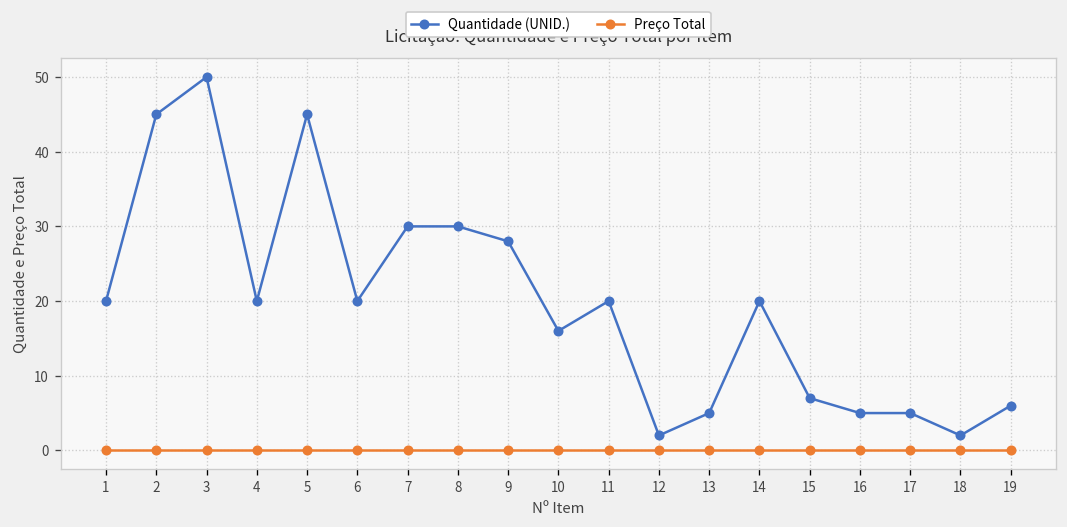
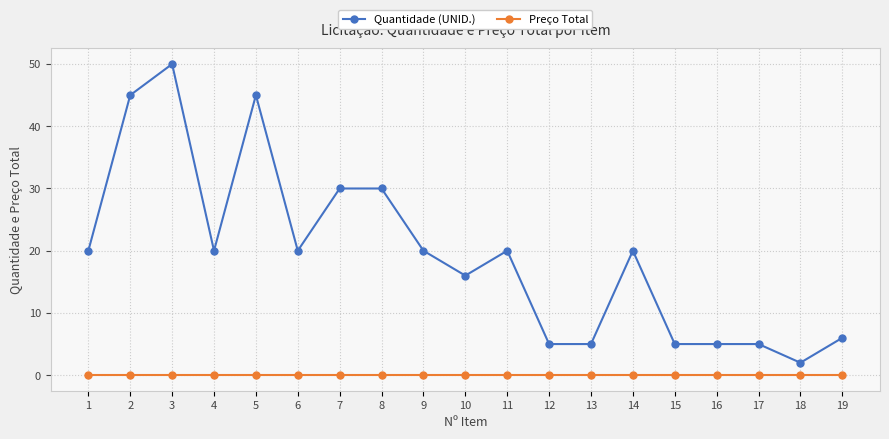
Quantidade (UNID.), 9: 28 -> 20
Quantidade (UNID.), 12: 2 -> 5
Quantidade (UNID.), 15: 7 -> 5
